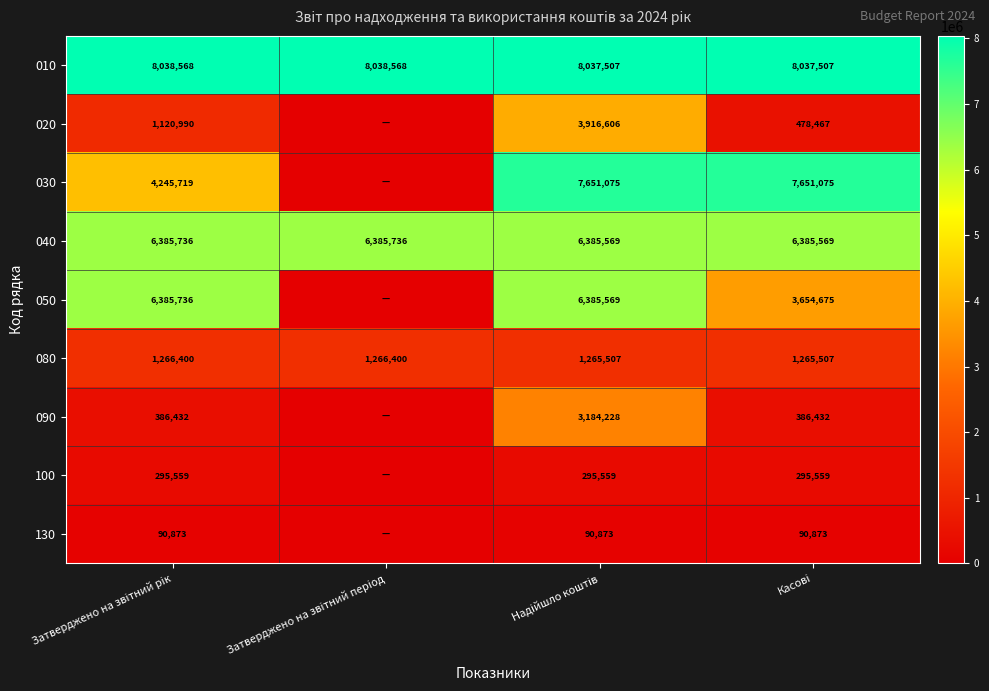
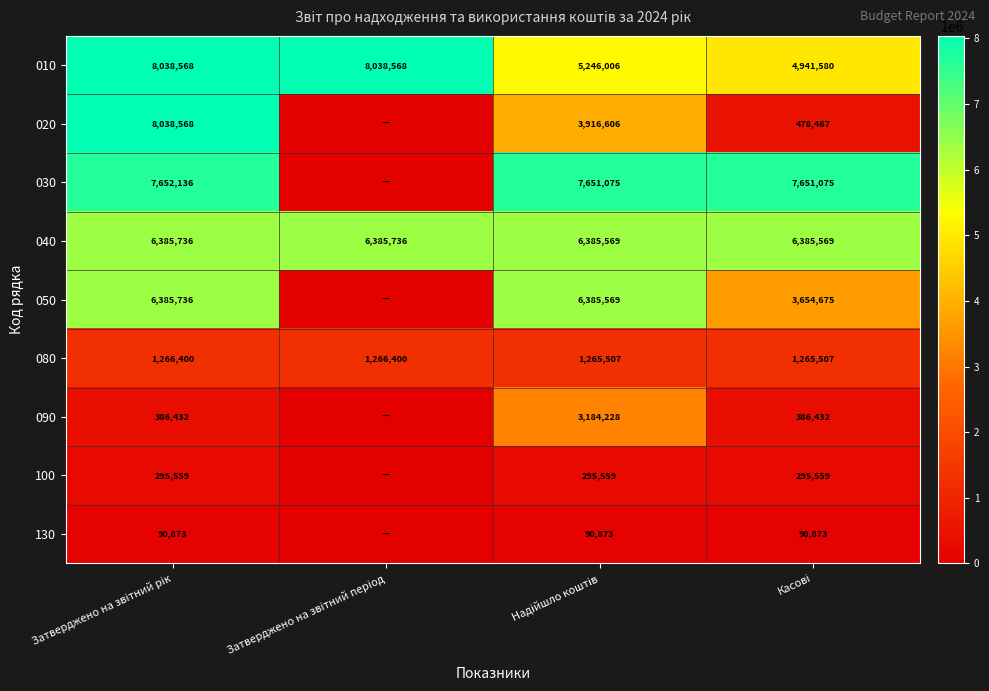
010, Надійшло коштів: 8,037,507 -> 5,246,006
010, Касові: 8,037,507 -> 4,941,580
020, Затверджено на звітний рік: 1,120,990 -> 8,038,568
030, Затверджено на звітний рік: 4,245,719 -> 7,652,136
